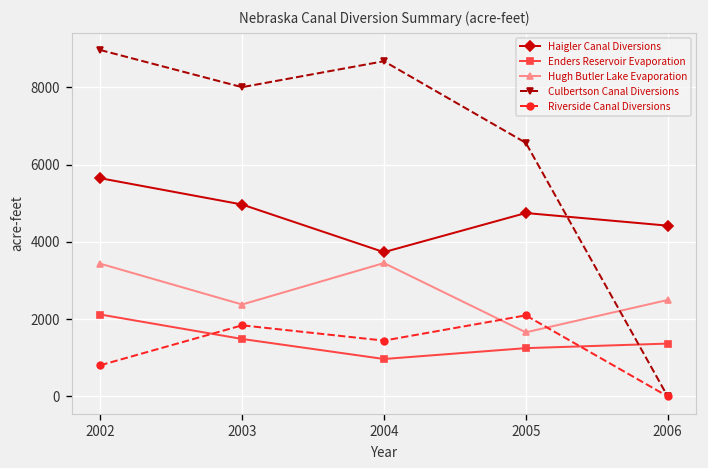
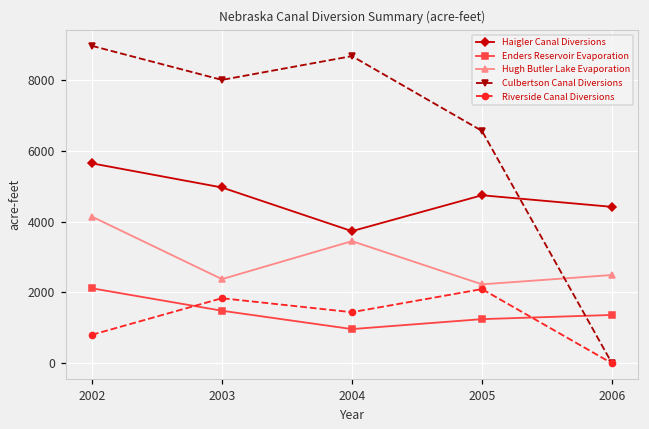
Hugh Butler Lake Evaporation, 2002: 3400 -> 4100
Hugh Butler Lake Evaporation, 2005: 1700 -> 2200
